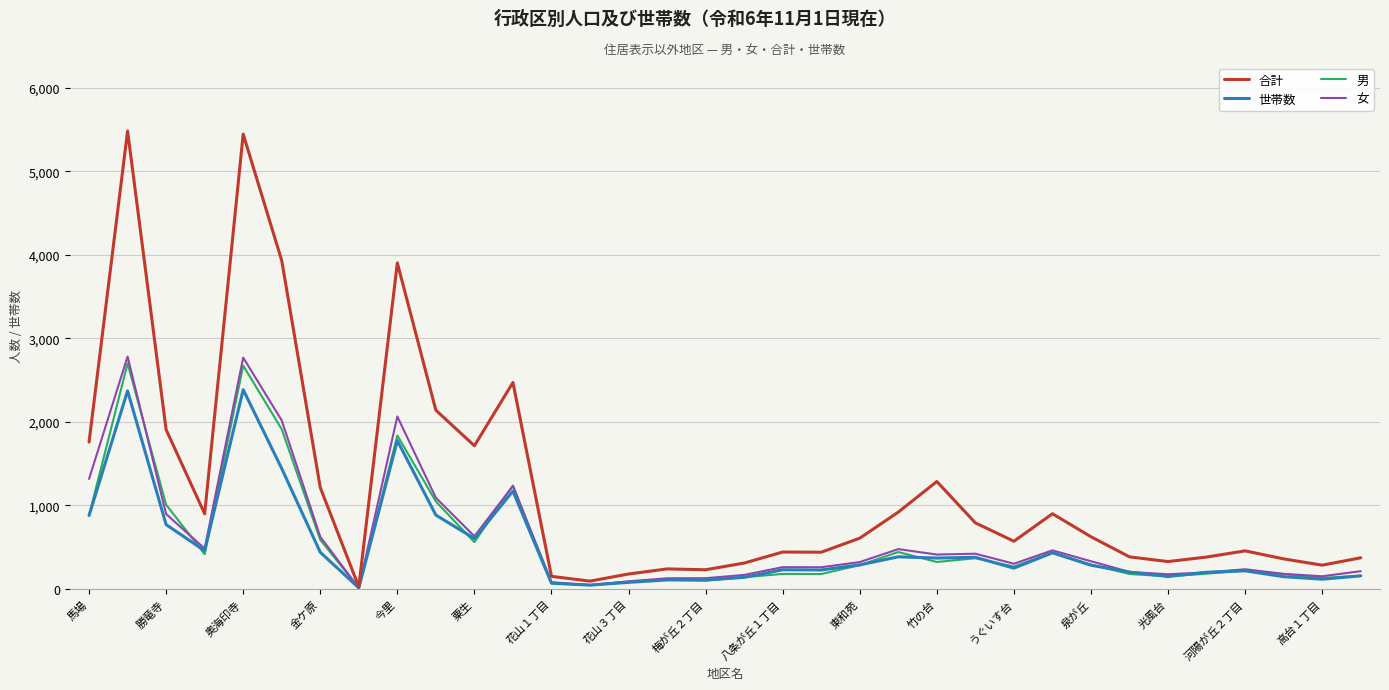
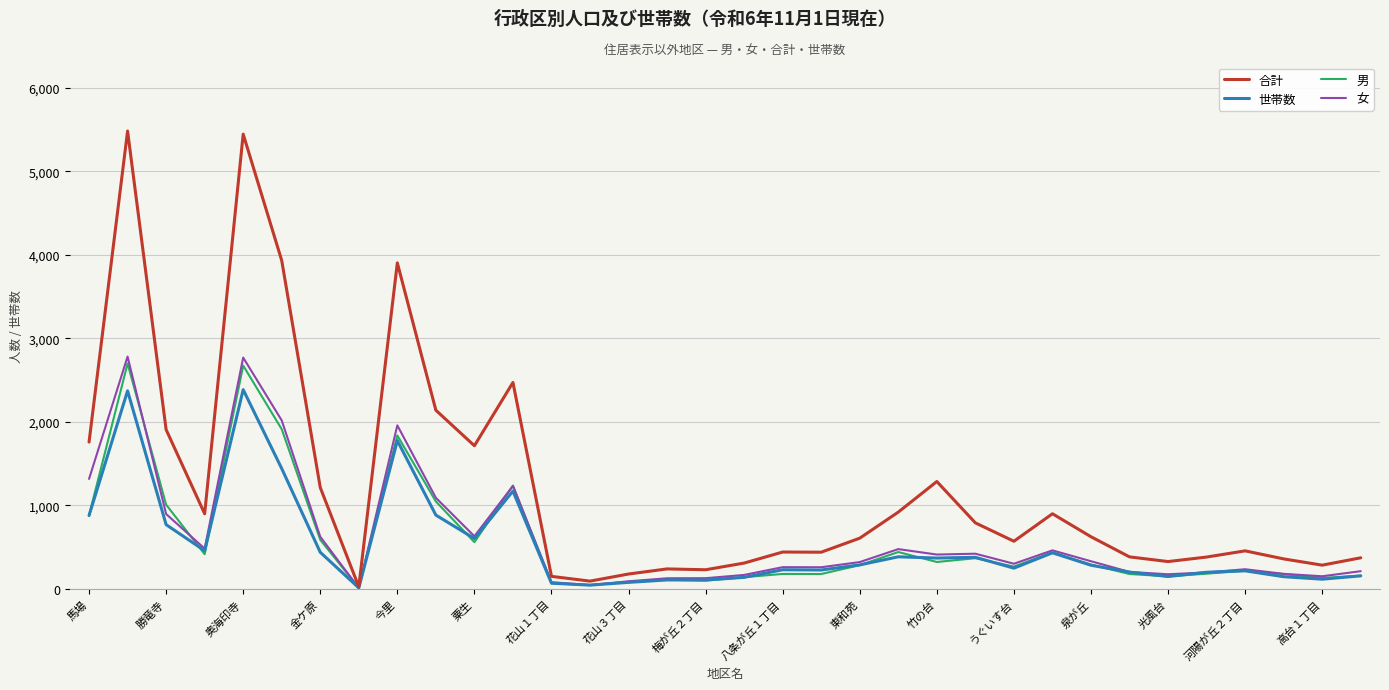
女, 今里: 2,100 -> 2,000
